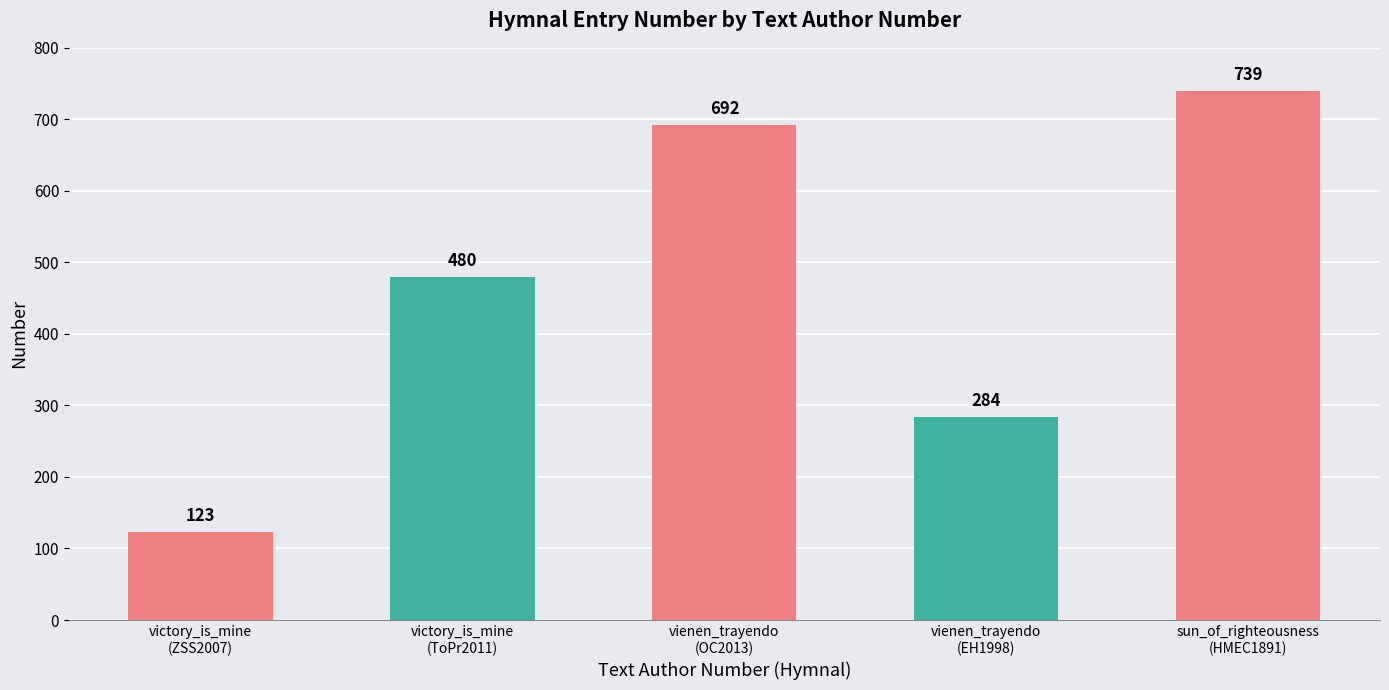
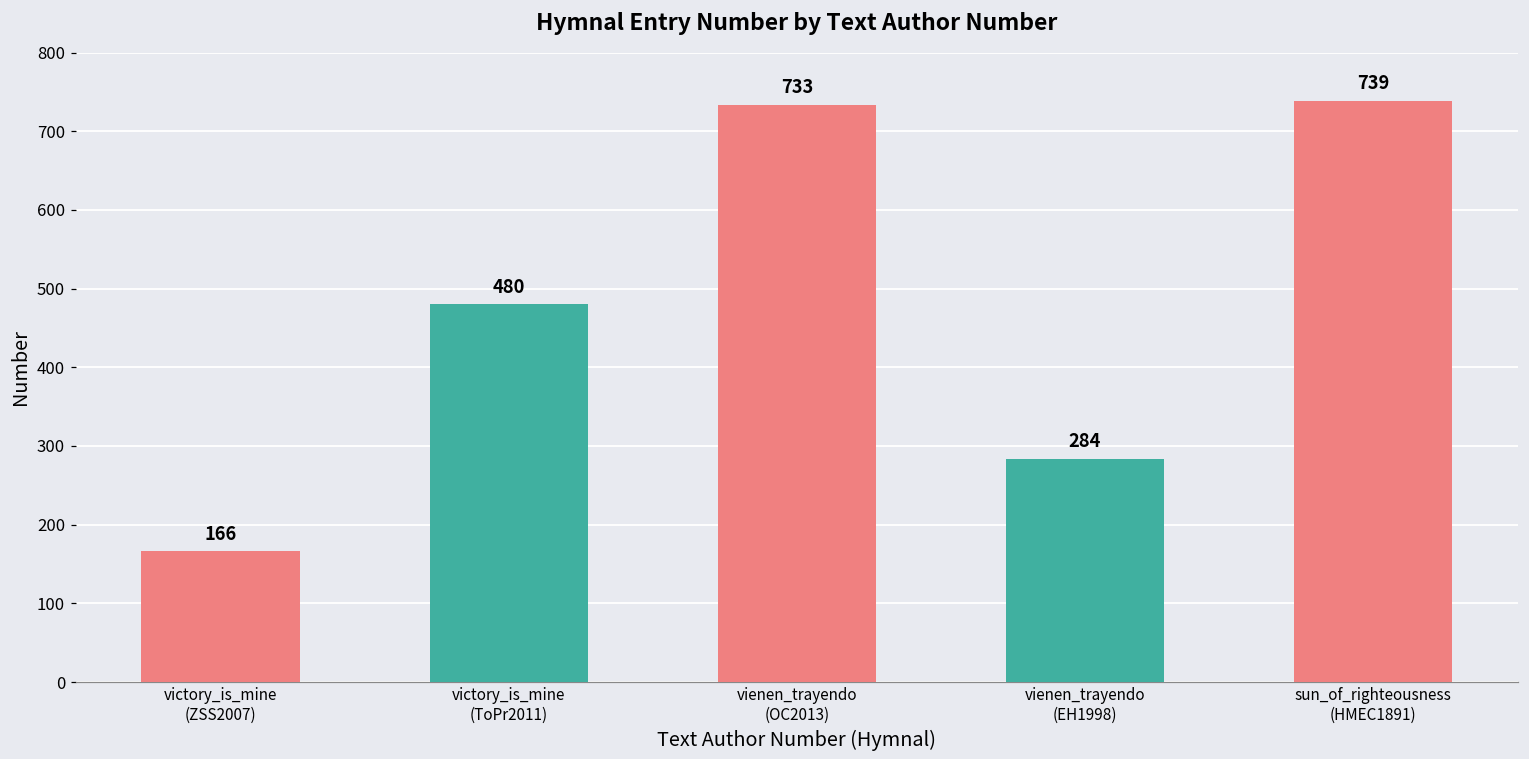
victory_is_mine (ZSS2007): 123 -> 166
vienen_trayendo (OC2013): 692 -> 733
